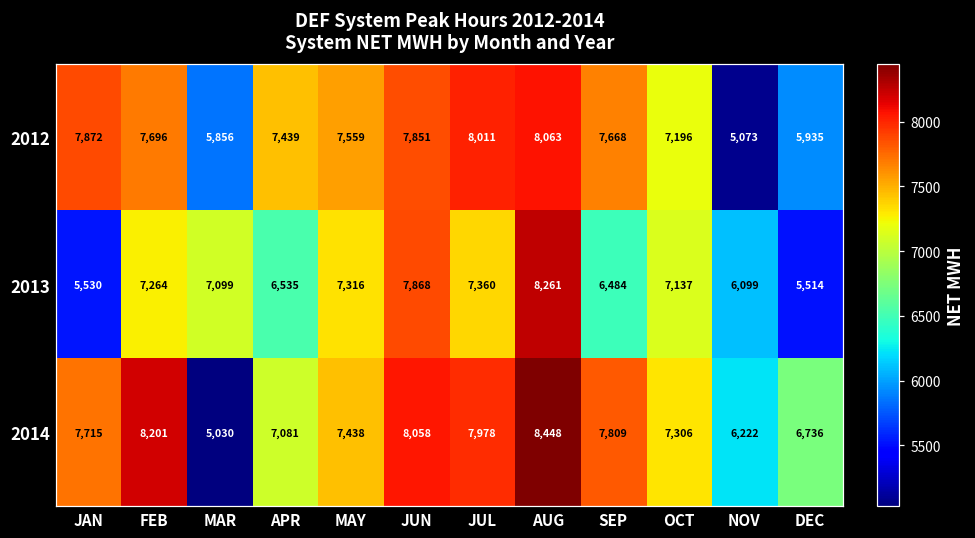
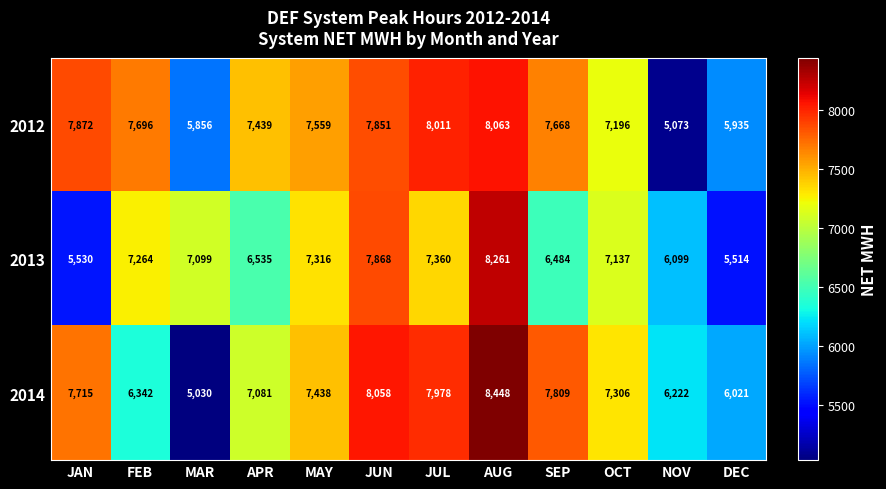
2014, FEB: 8,201 -> 6,342
2014, DEC: 6,736 -> 6,021
